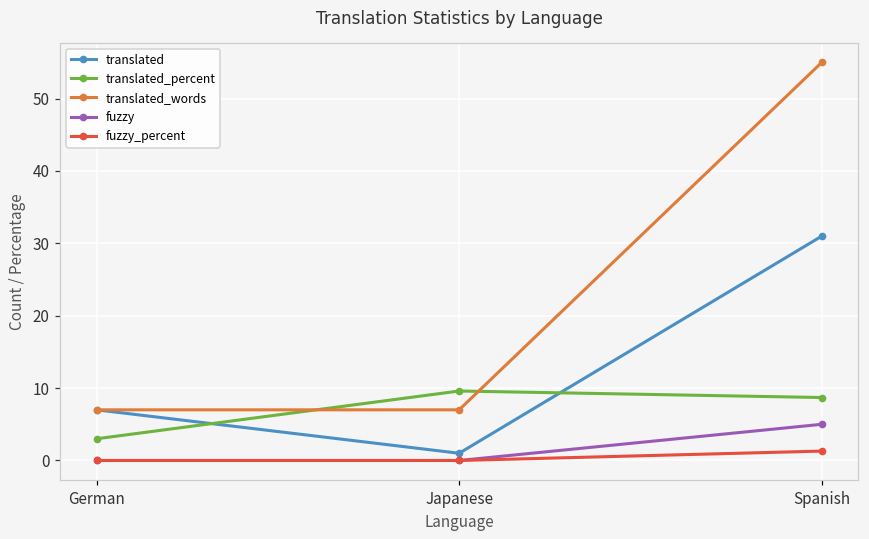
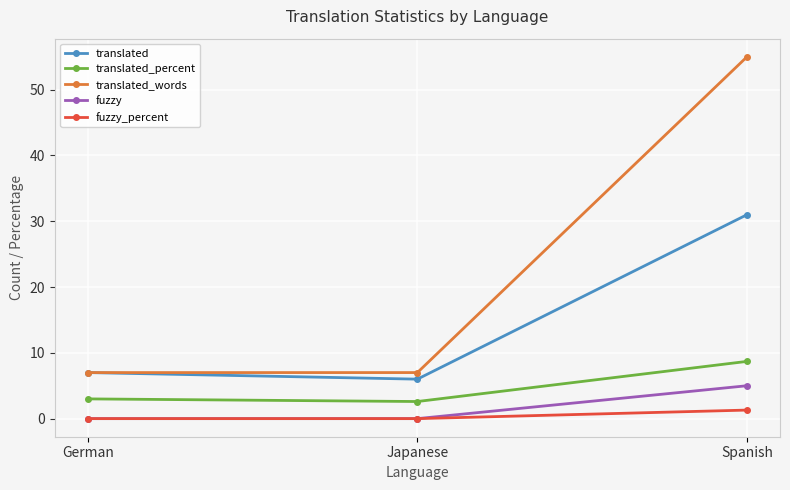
translated, Japanese: 1 -> 6
translated_percent, Japanese: 10 -> 3
